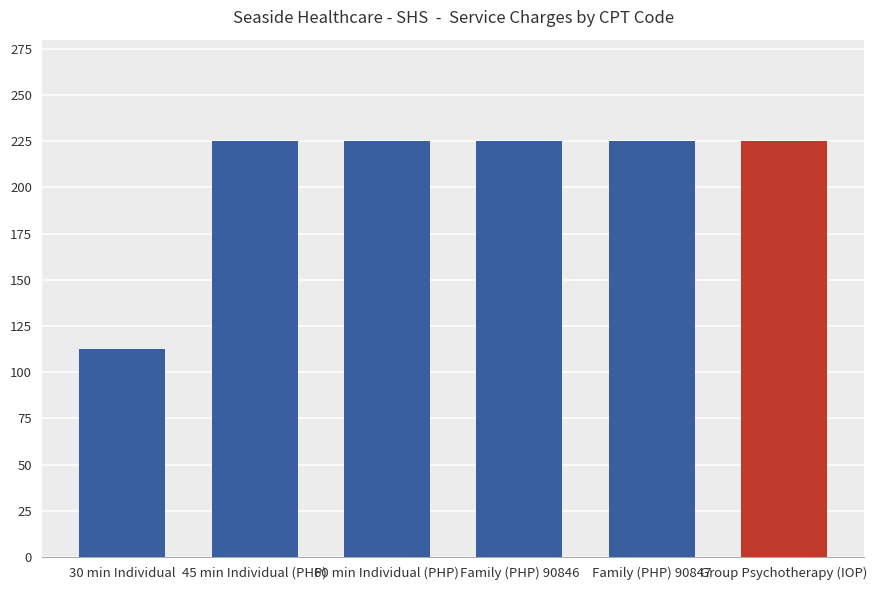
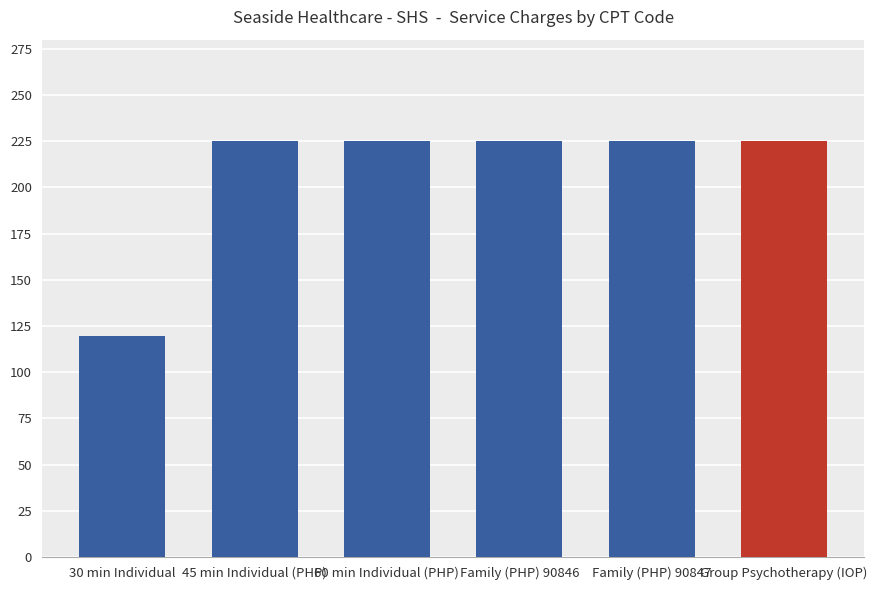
30 min Individual: 113 -> 120
